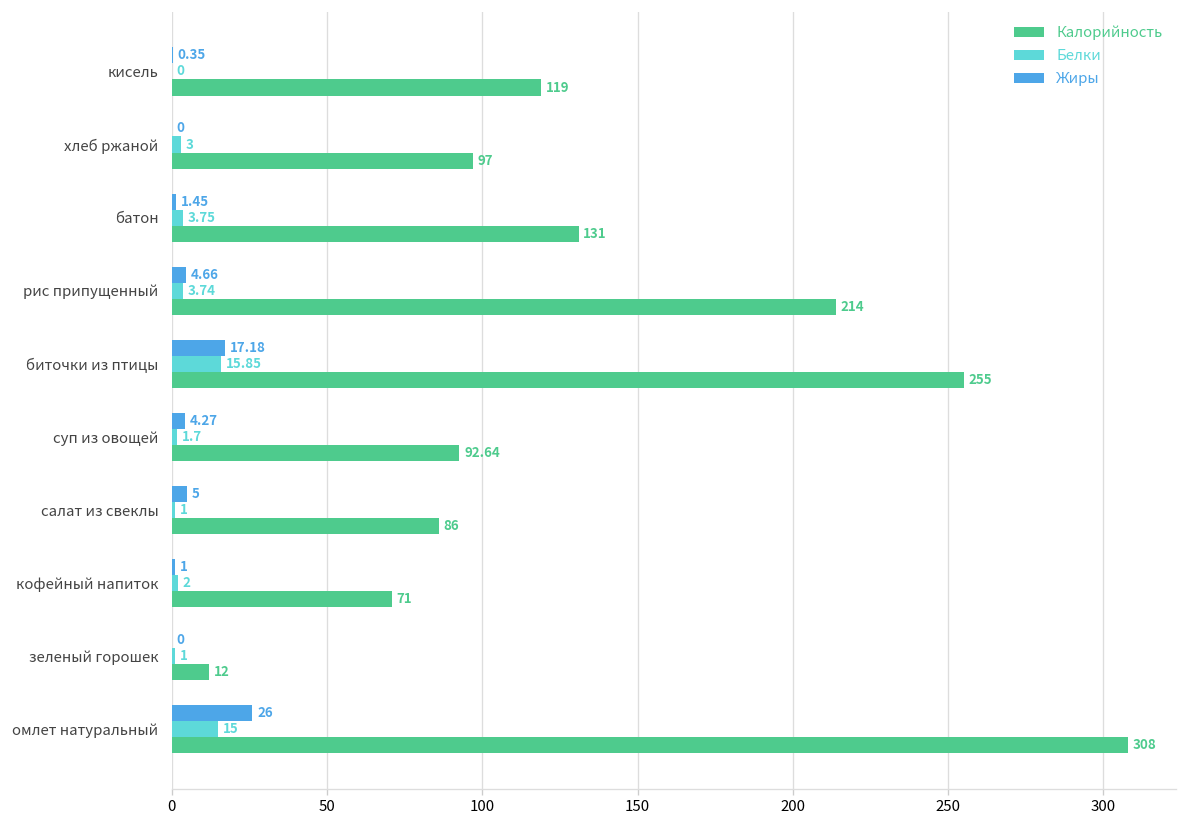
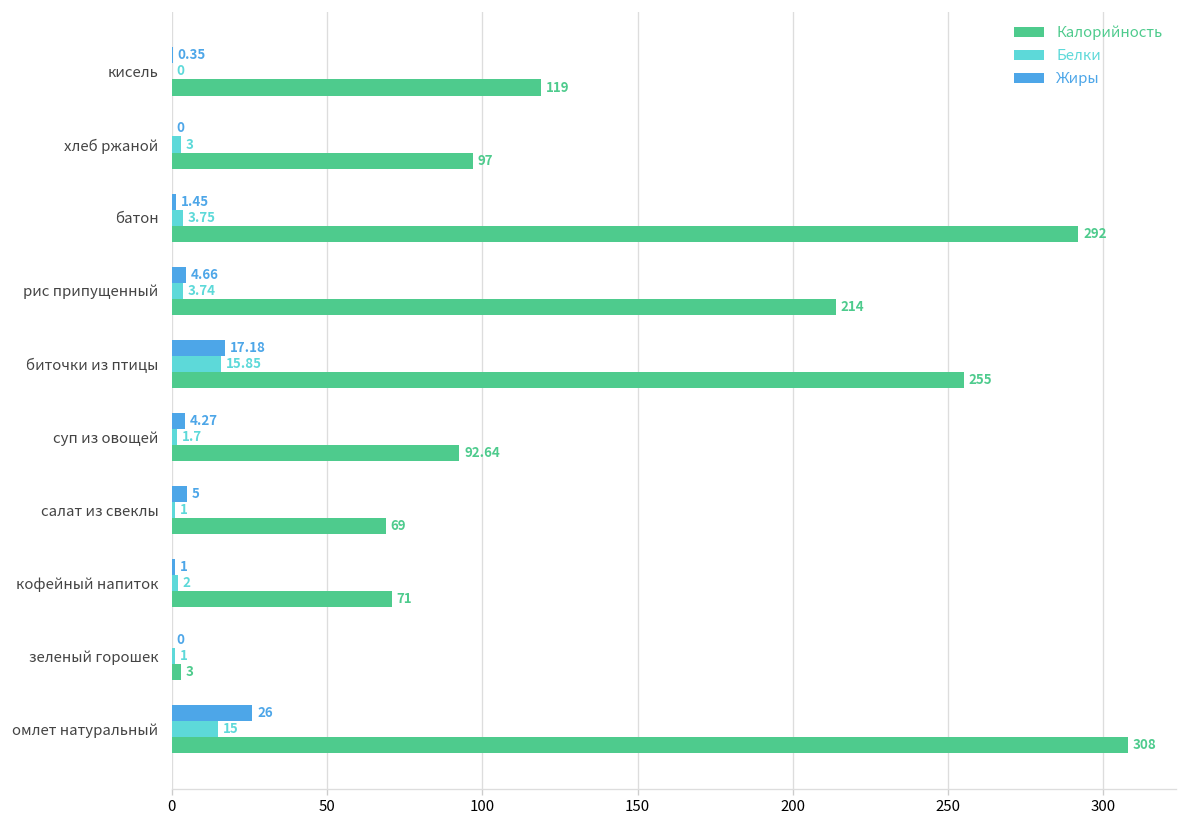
Калорийность, батон: 131 -> 292
Калорийность, салат из свеклы: 86 -> 69
Калорийность, зеленый горошек: 12 -> 3
